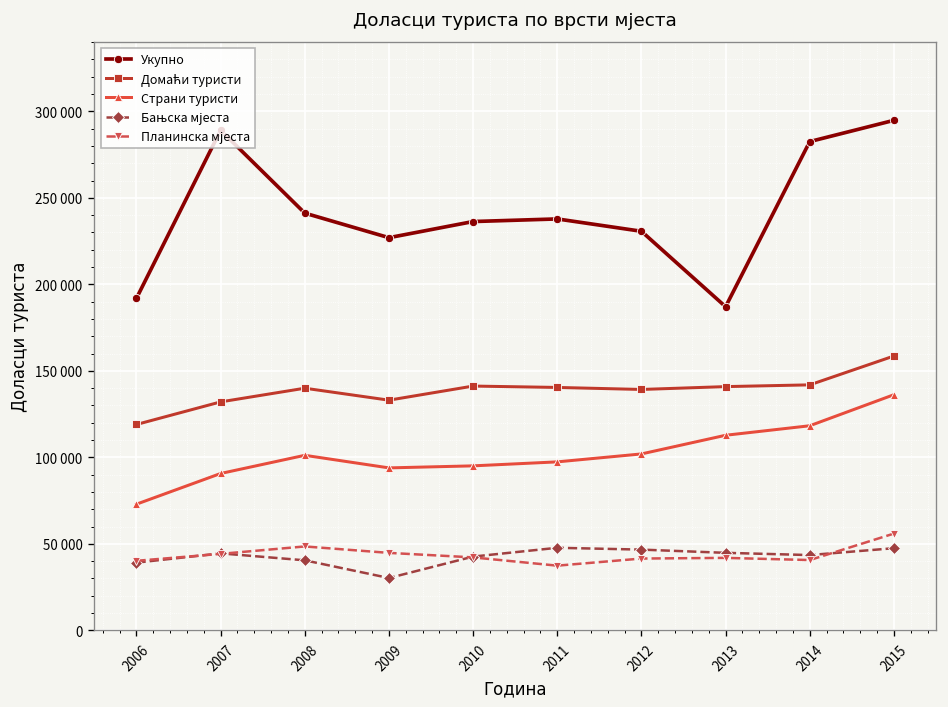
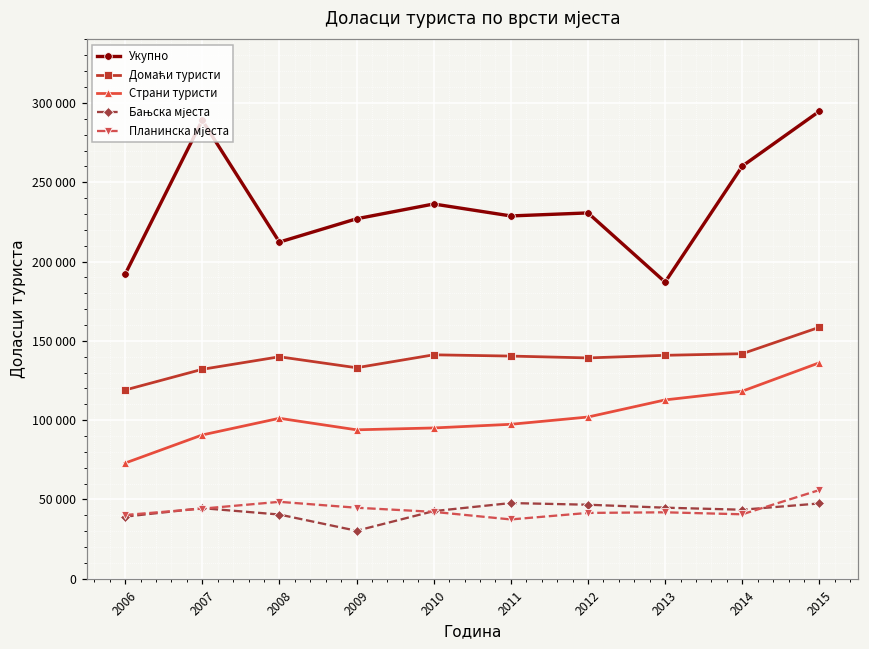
Укупно, 2008: 241000 -> 212000
Укупно, 2011: 238000 -> 229000
Укупно, 2014: 283000 -> 260000
